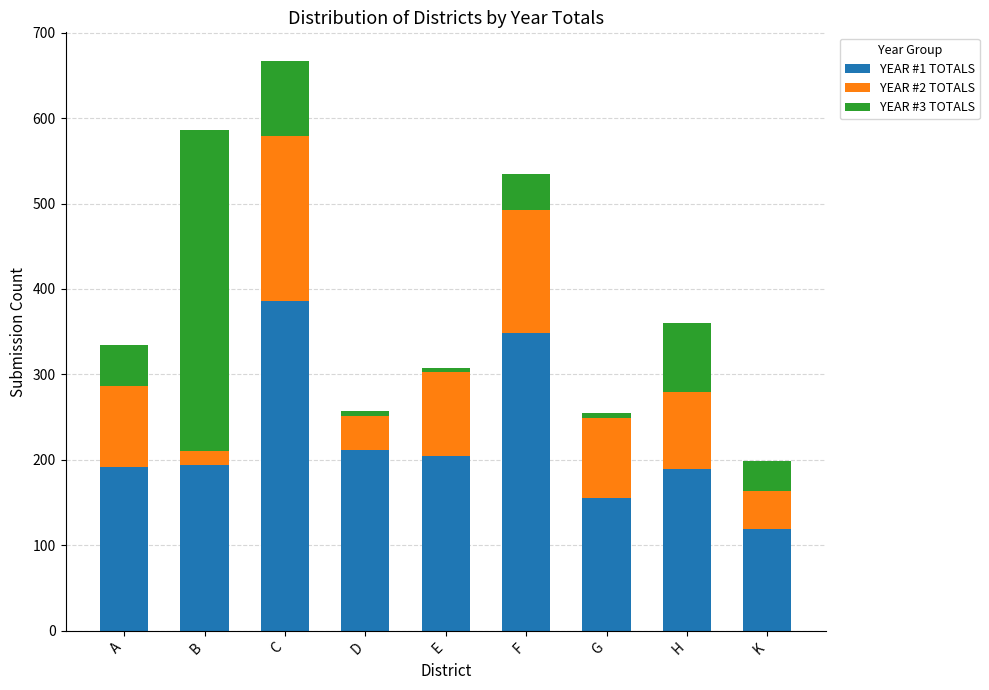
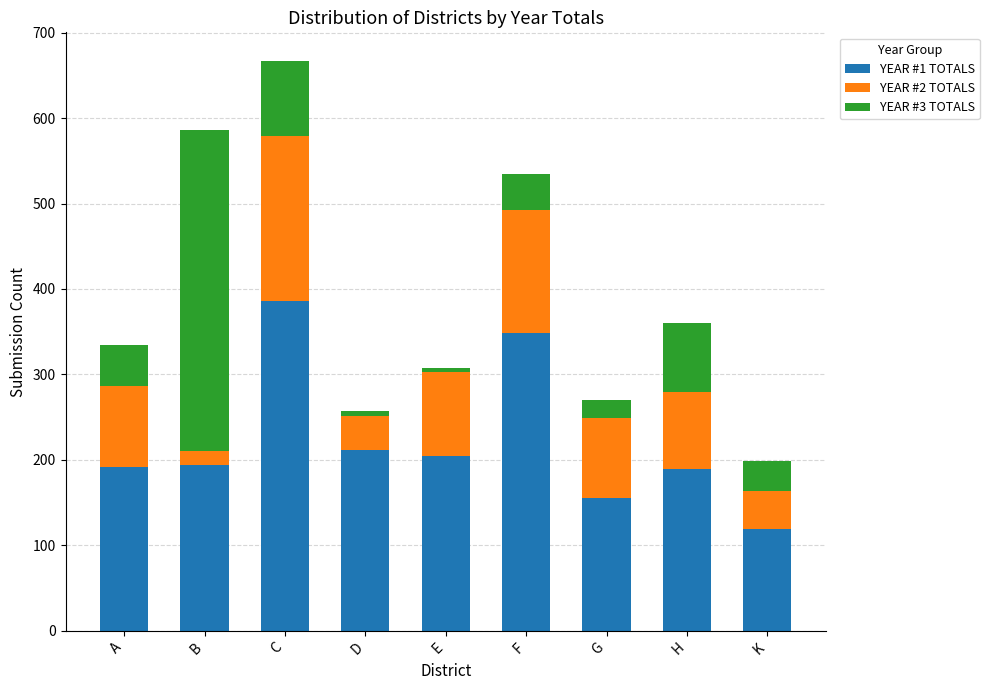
YEAR #3 TOTALS, G: 10 -> 20
